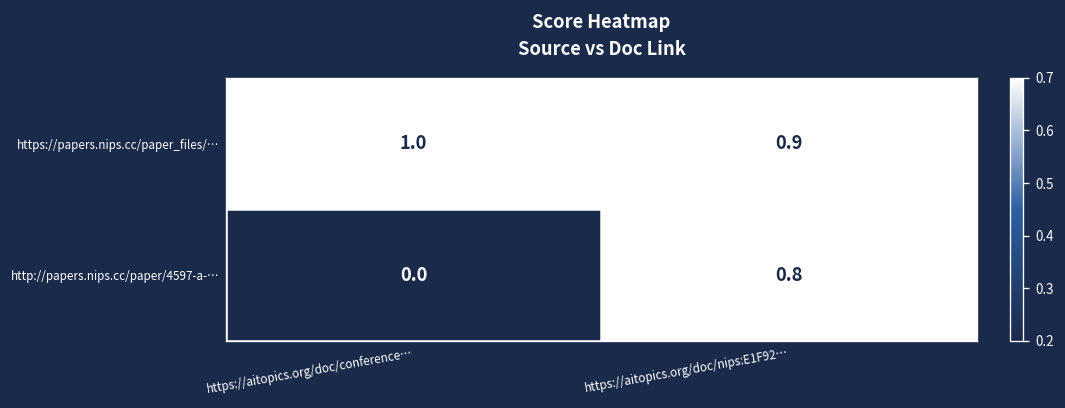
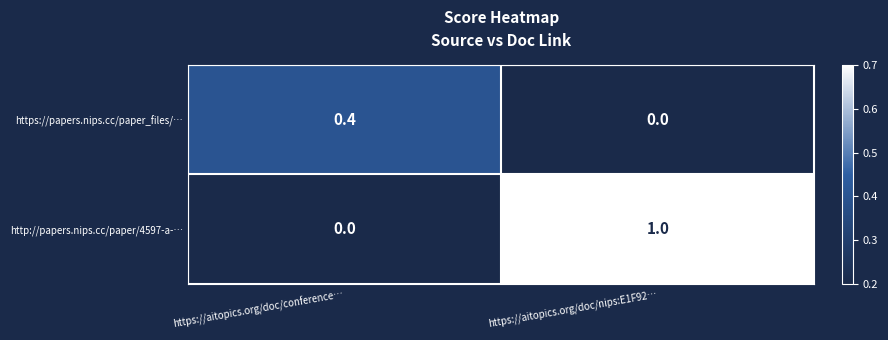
https://papers.nips.cc/paper_files/…, https://aitopics.org/doc/conference…: 1.0 -> 0.4
https://papers.nips.cc/paper_files/…, https://aitopics.org/doc/nips:E1F92…: 0.9 -> 0.0
http://papers.nips.cc/paper/4597-a-…, https://aitopics.org/doc/nips:E1F92…: 0.8 -> 1.0
